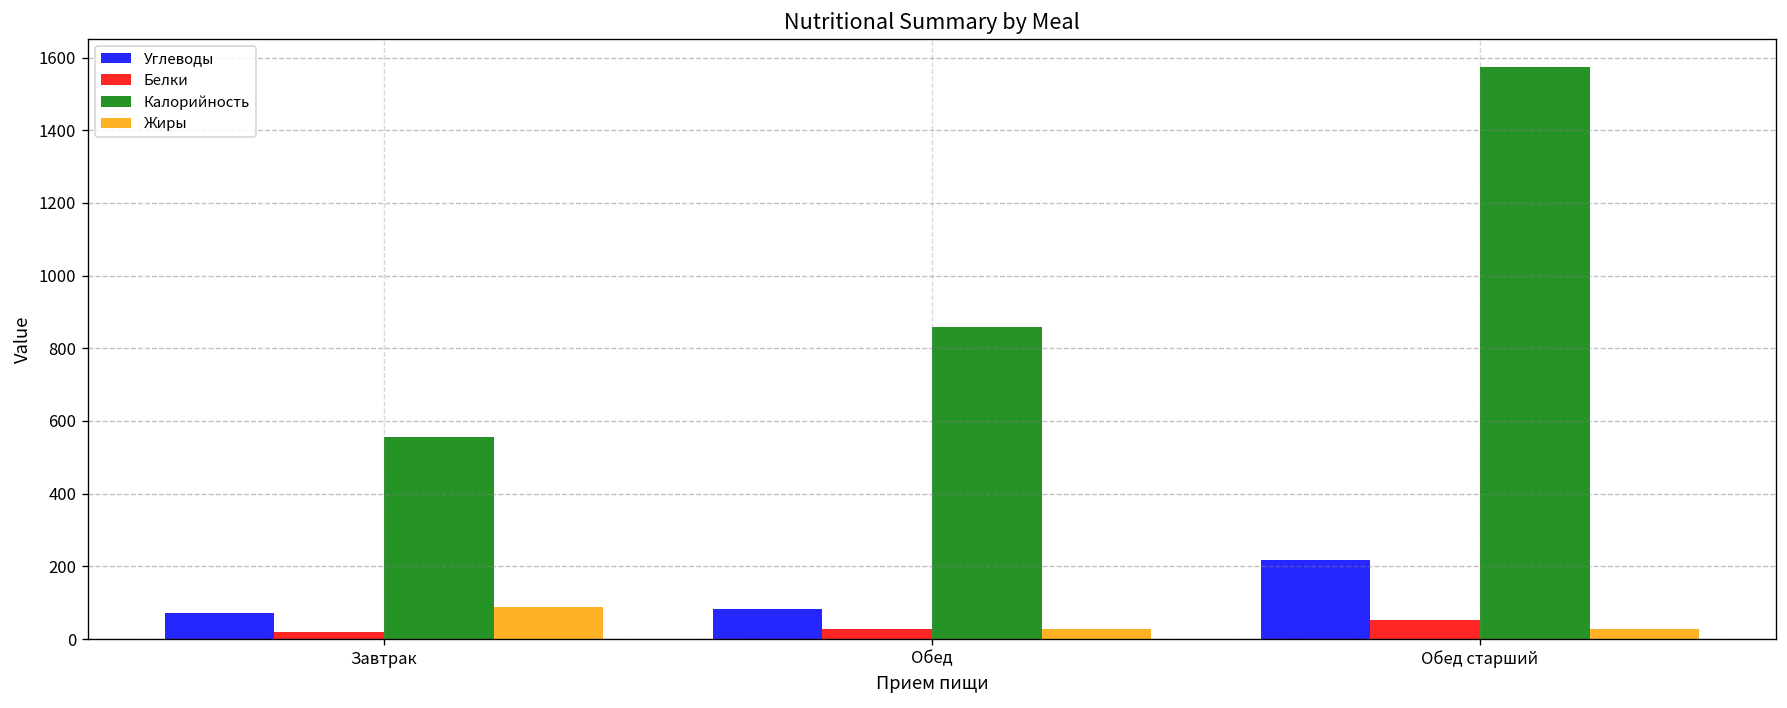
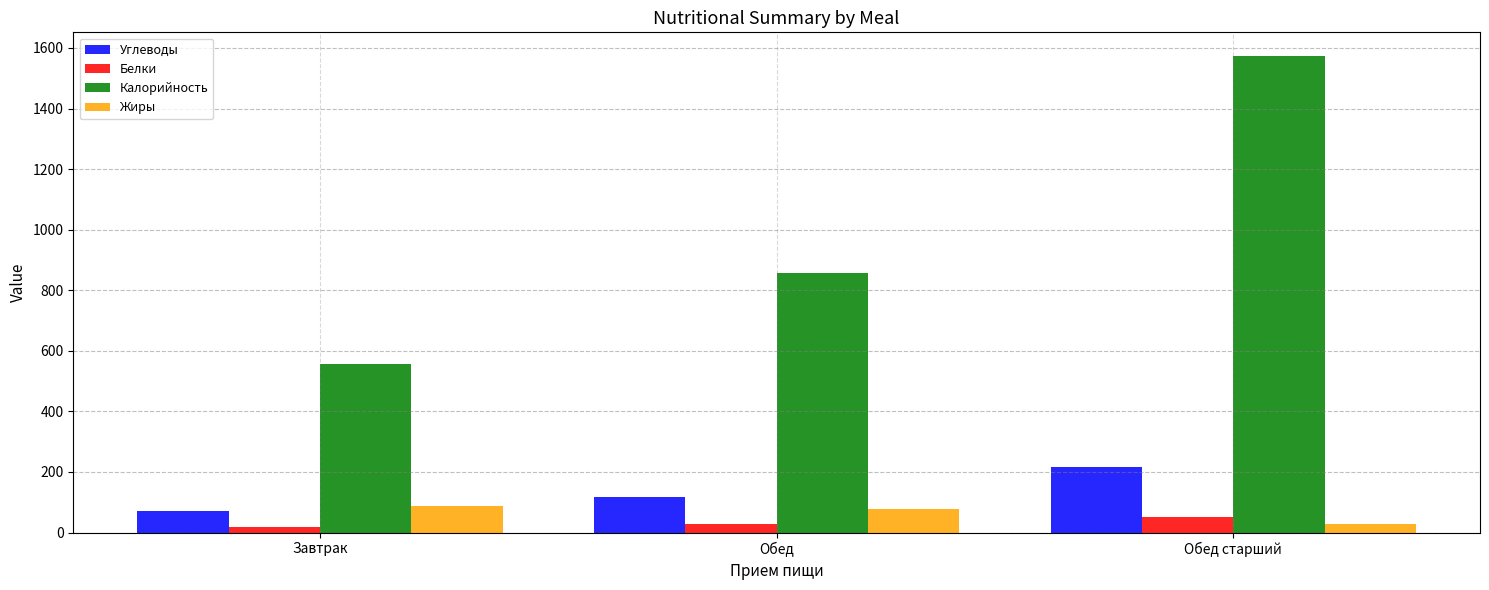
Углеводы, Обед: 80 -> 120
Жиры, Обед: 30 -> 80
